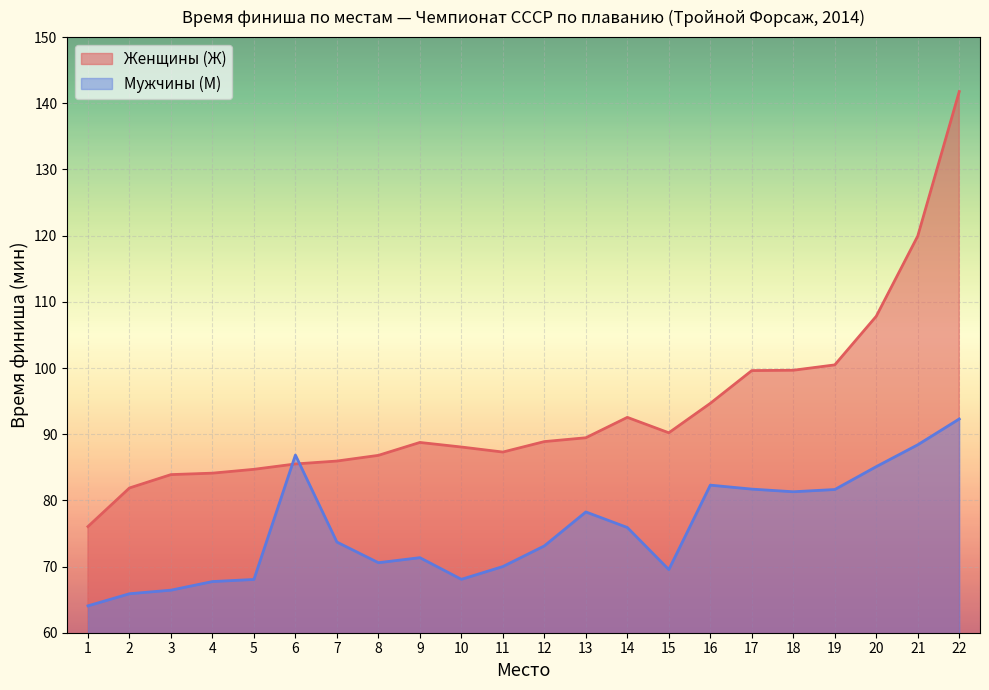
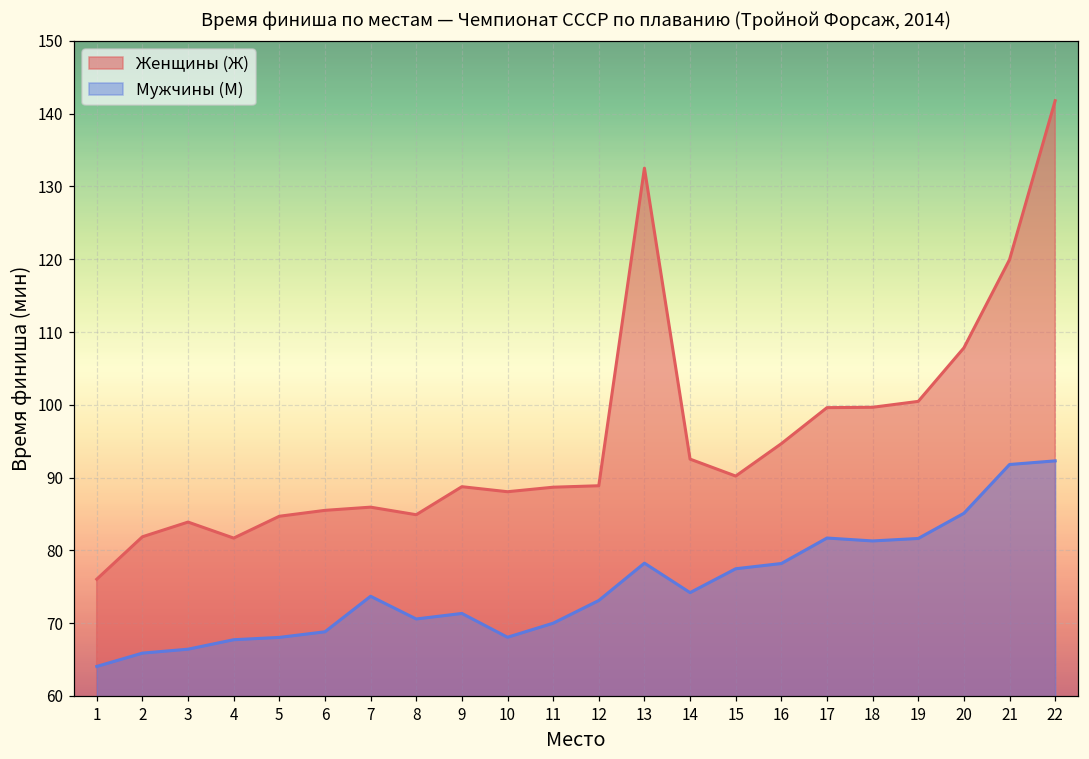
Женщины (Ж), 4: 84 -> 82
Мужчины (М), 6: 87 -> 69
Женщины (Ж), 8: 87 -> 85
Женщины (Ж), 11: 87 -> 89
Женщины (Ж), 13: 89 -> 133
Мужчины (М), 14: 76 -> 74
Мужчины (М), 15: 70 -> 77
Мужчины (М), 16: 82 -> 78
Мужчины (М), 21: 88 -> 92
